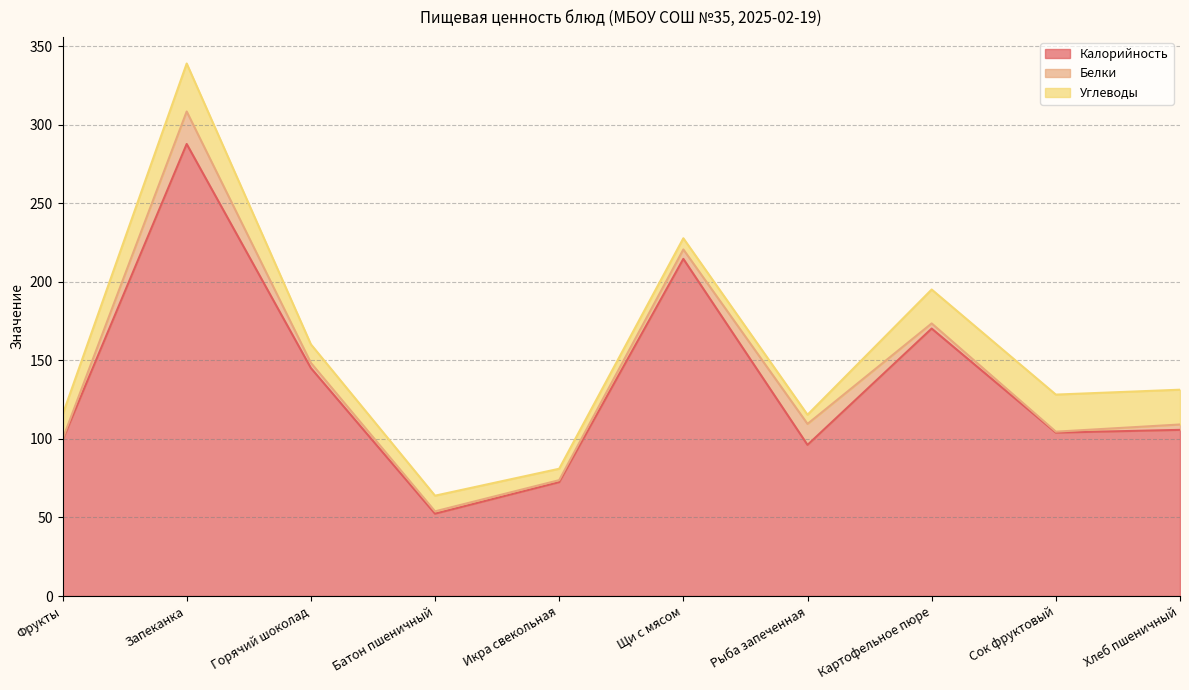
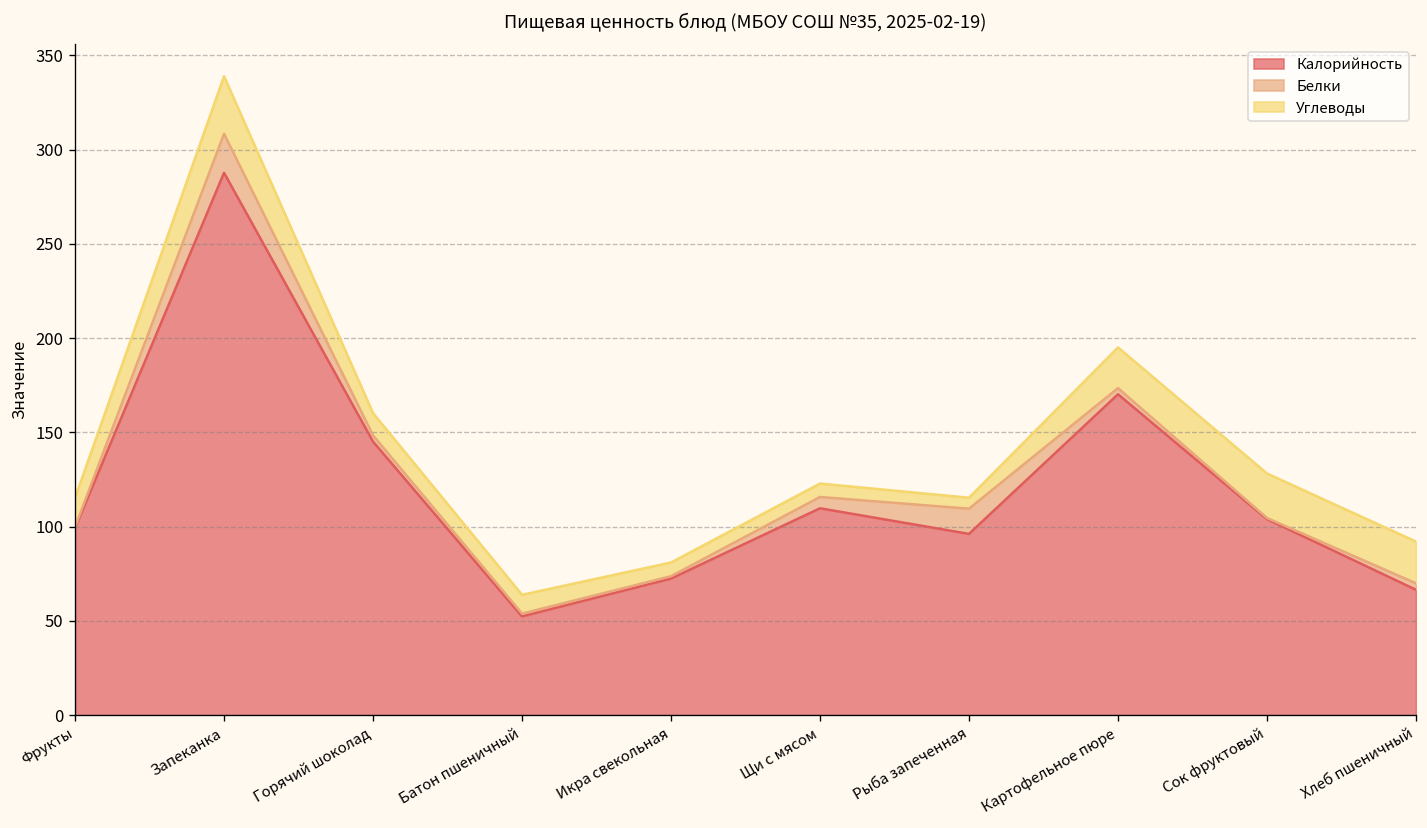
Калорийность, Щи с мясом: 215 -> 110
Калорийность, Хлеб пшеничный: 106 -> 67
